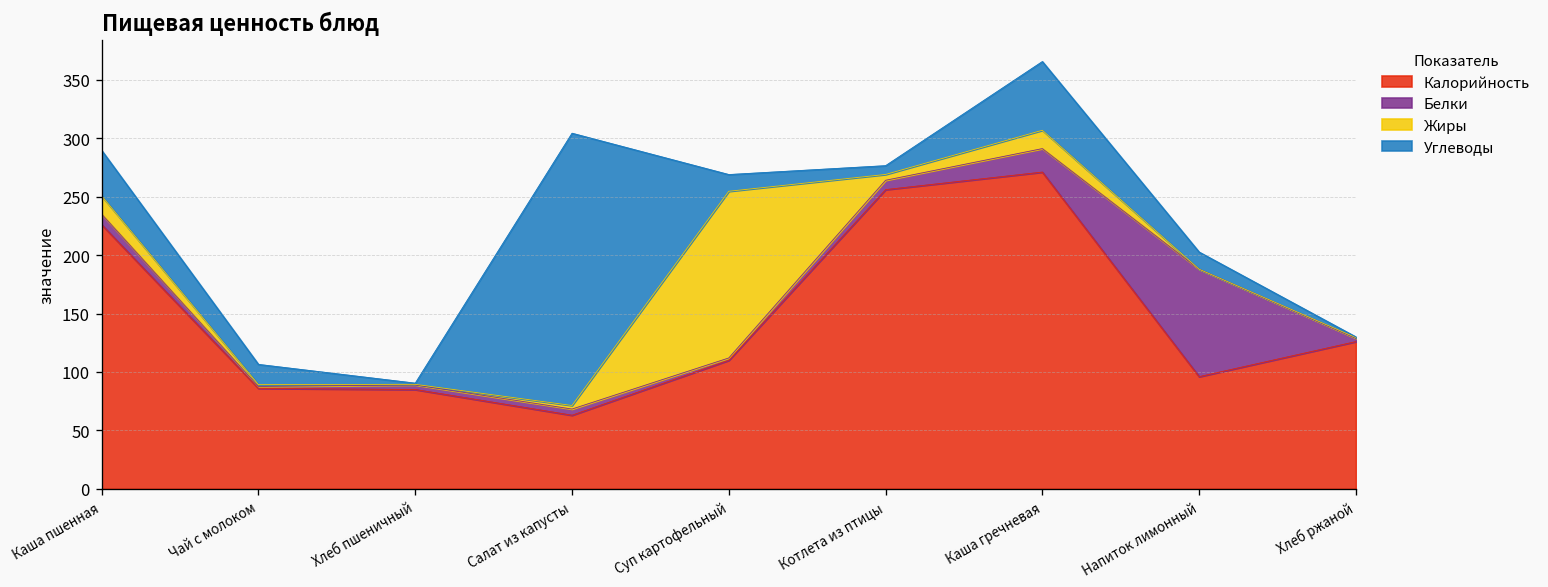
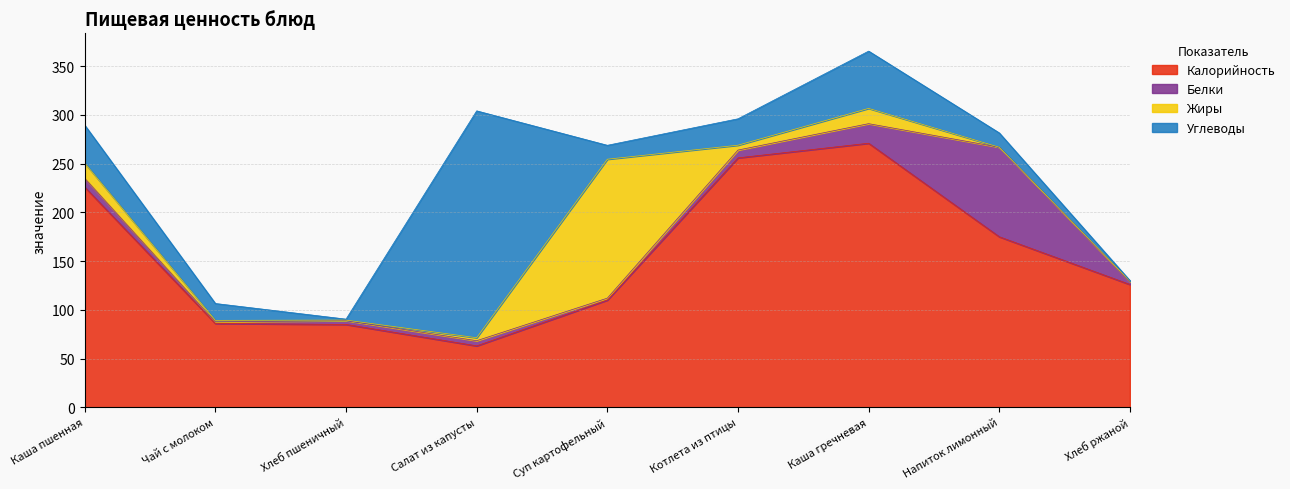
Углеводы, Котлета из птицы: 10 -> 30
Калорийность, Напиток лимонный: 100 -> 180
